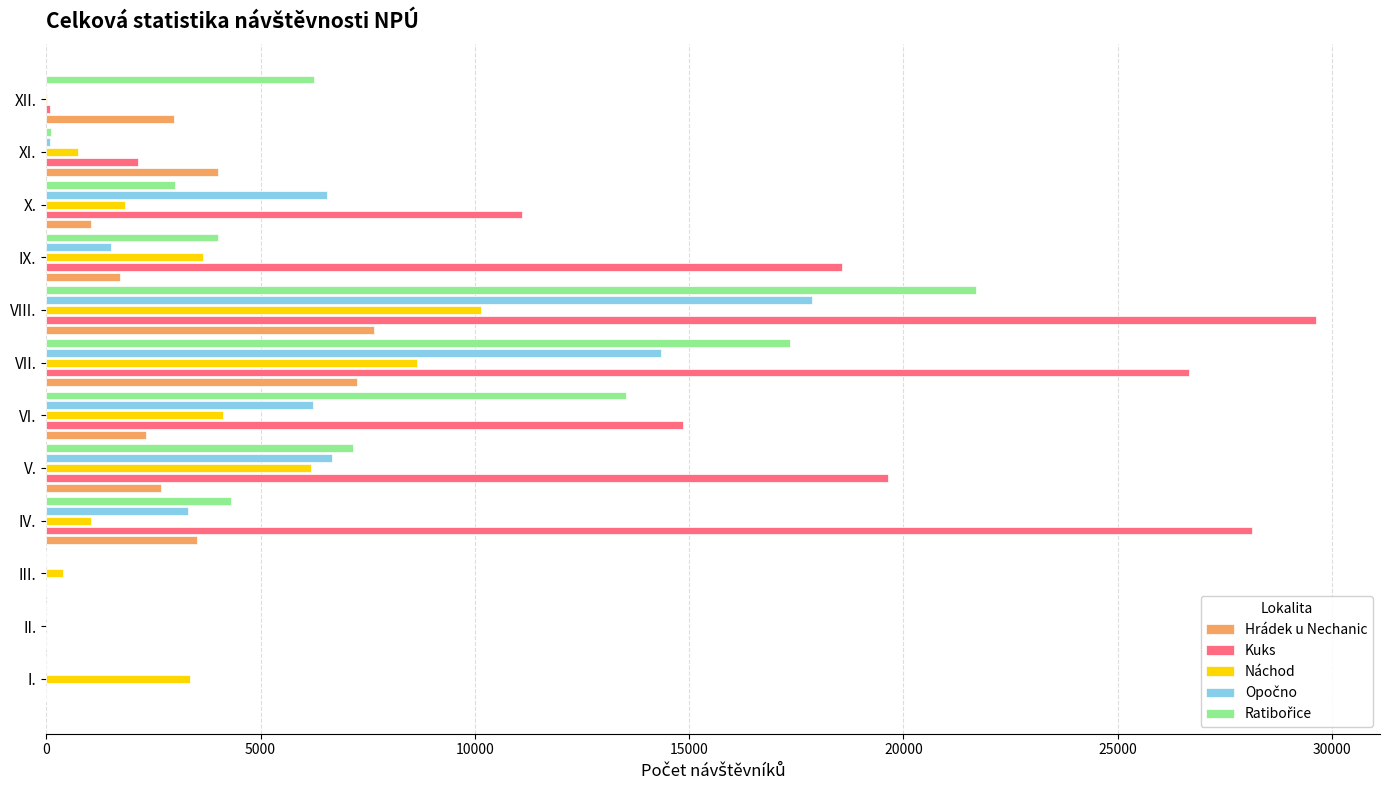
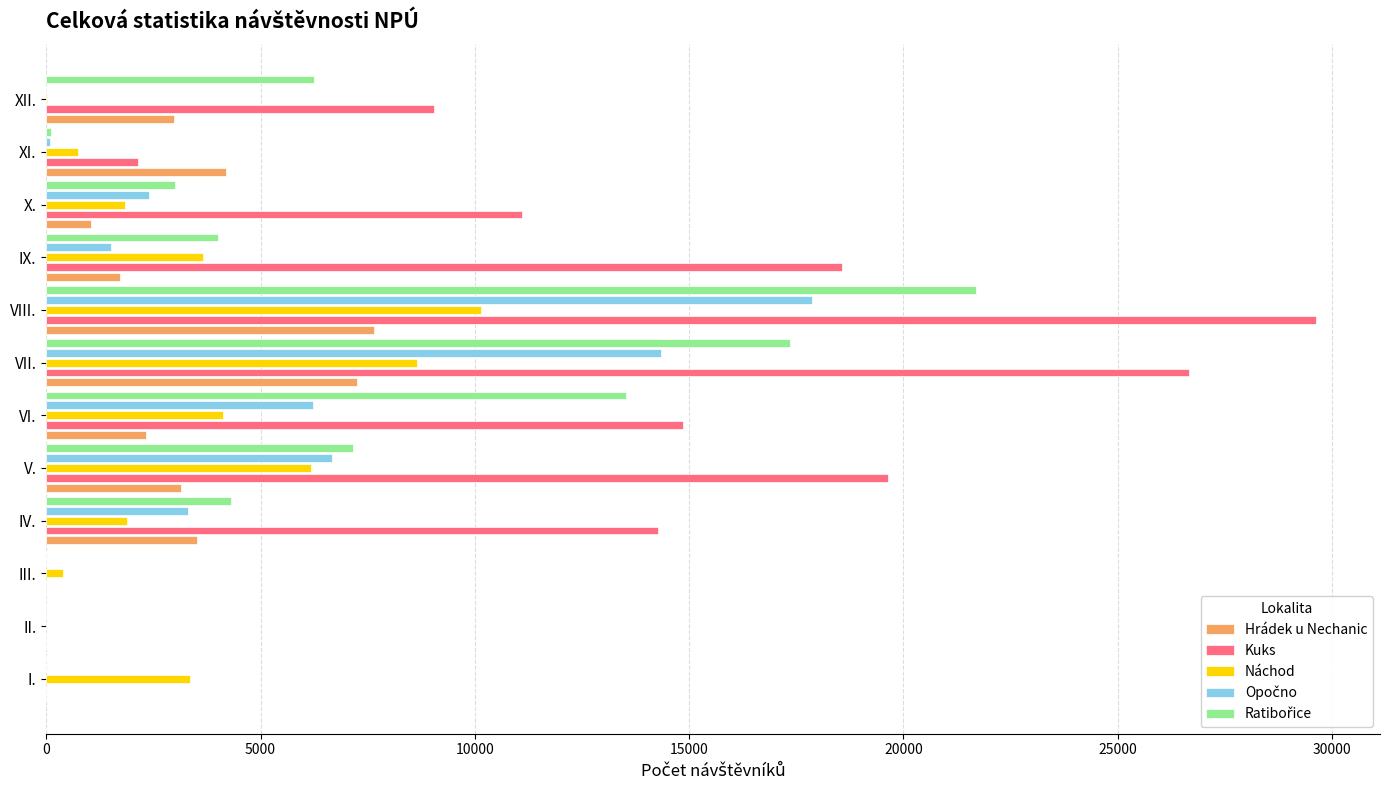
Kuks, XII.: 100 -> 9100
Hrádek u Nechanic, XI.: 4000 -> 4200
Opočno, X.: 6500 -> 2400
Hrádek u Nechanic, V.: 2700 -> 3100
Náchod, IV.: 1000 -> 1900
Kuks, IV.: 28100 -> 14300
